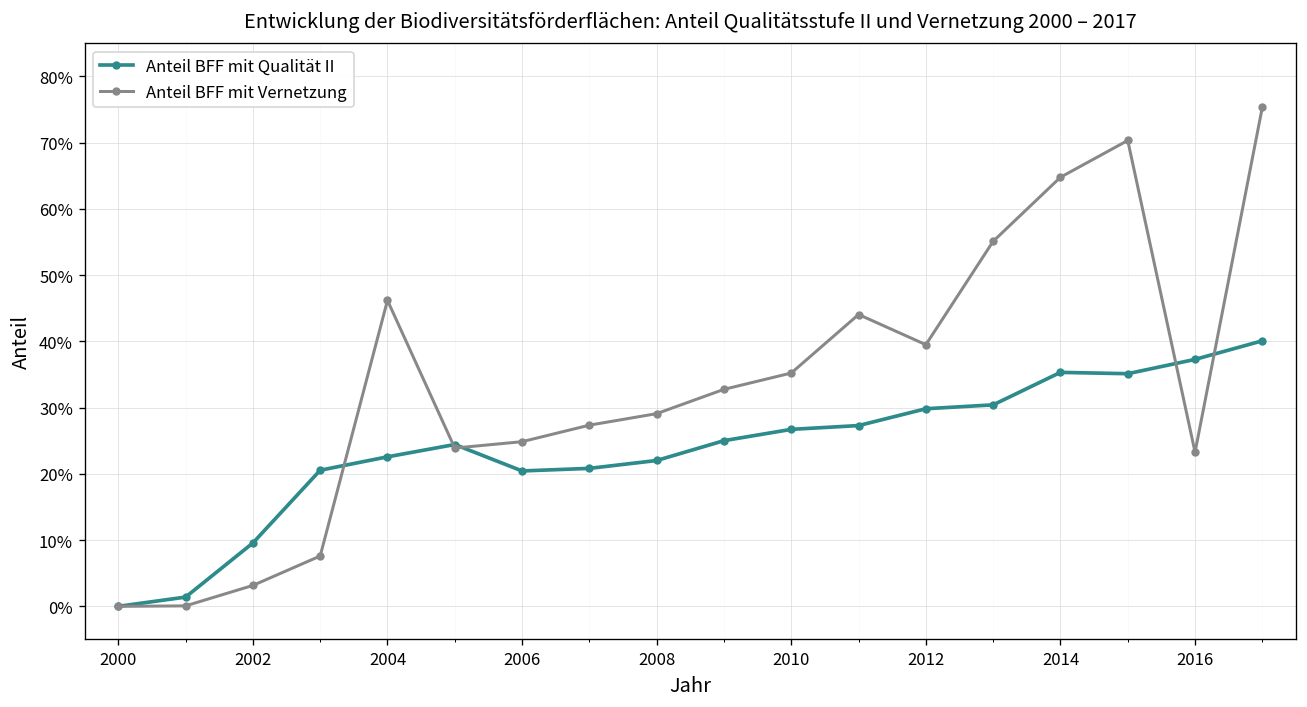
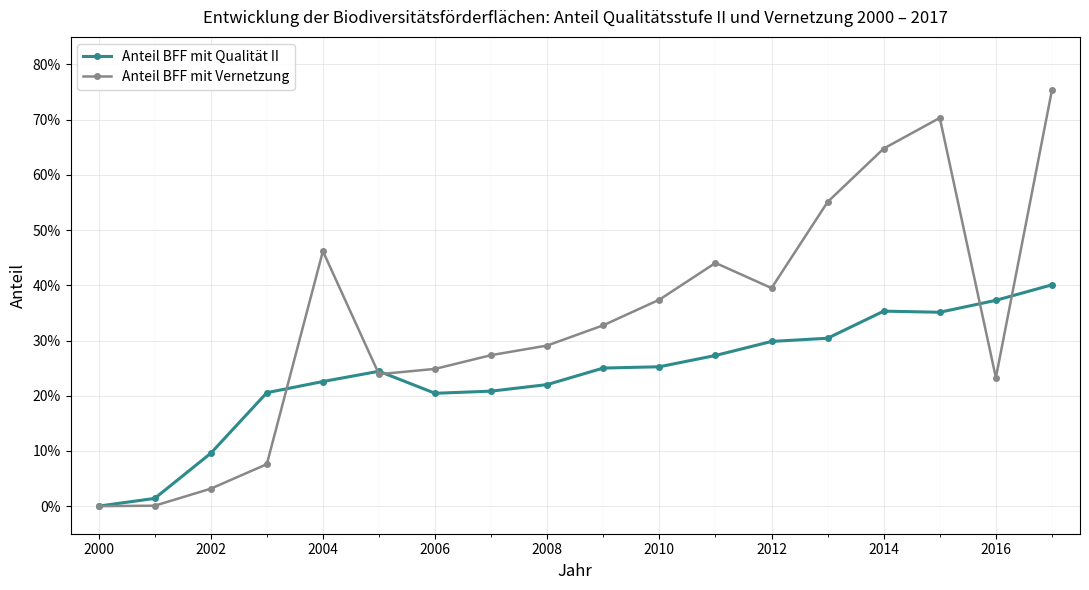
Anteil BFF mit Qualität II, 2010: 27% -> 25%
Anteil BFF mit Vernetzung, 2010: 35% -> 37%
